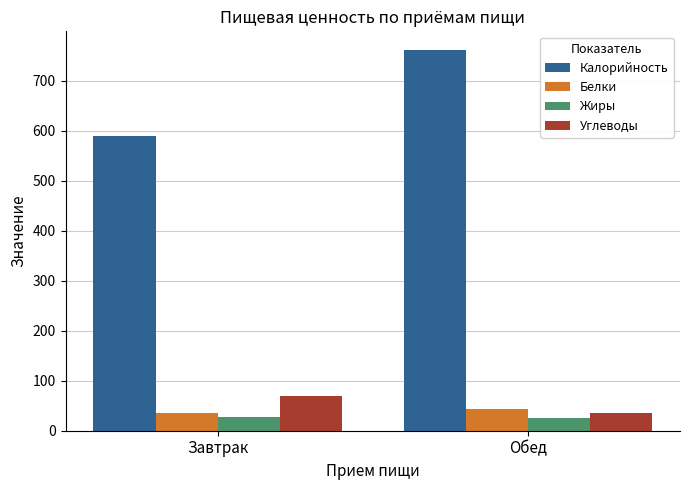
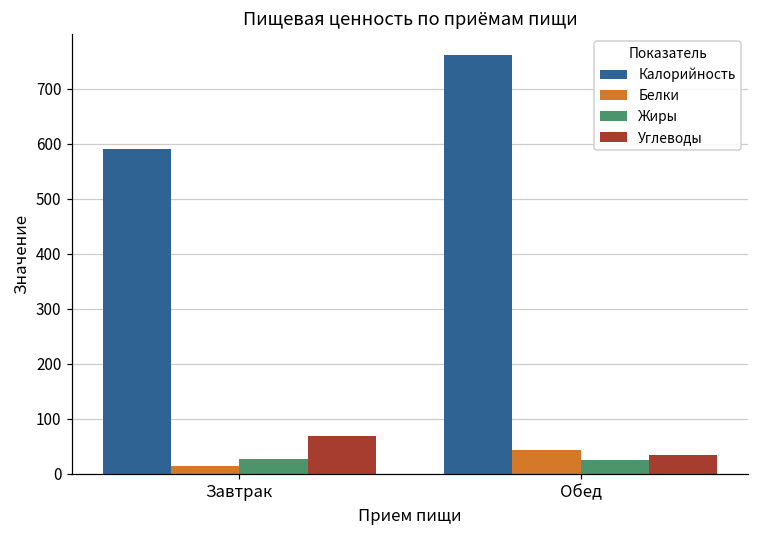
Белки, Завтрак: 40 -> 10
